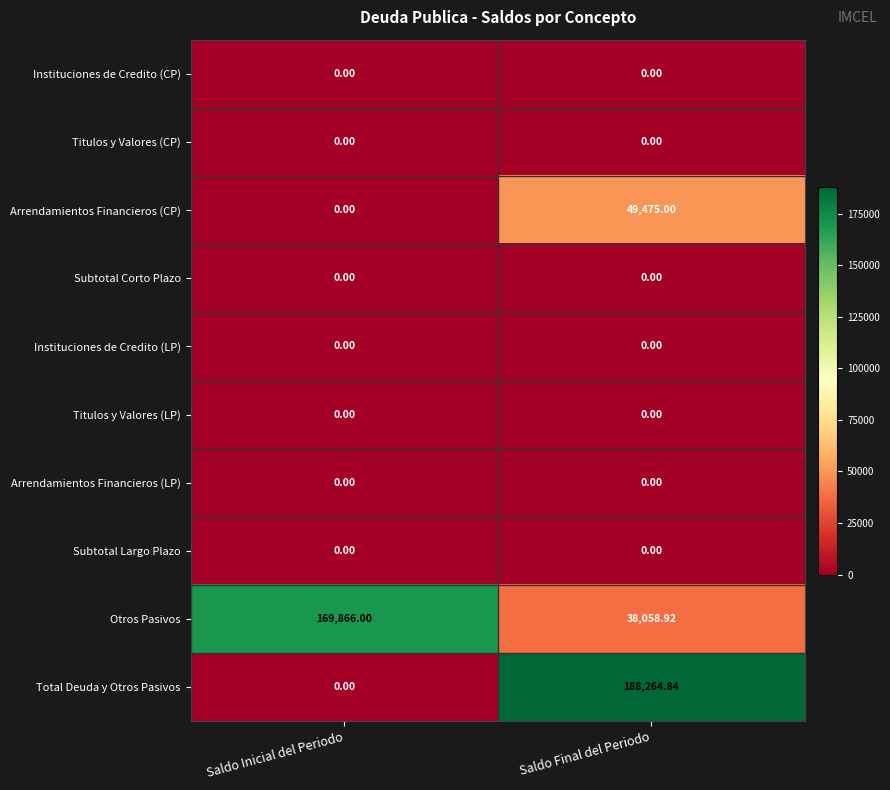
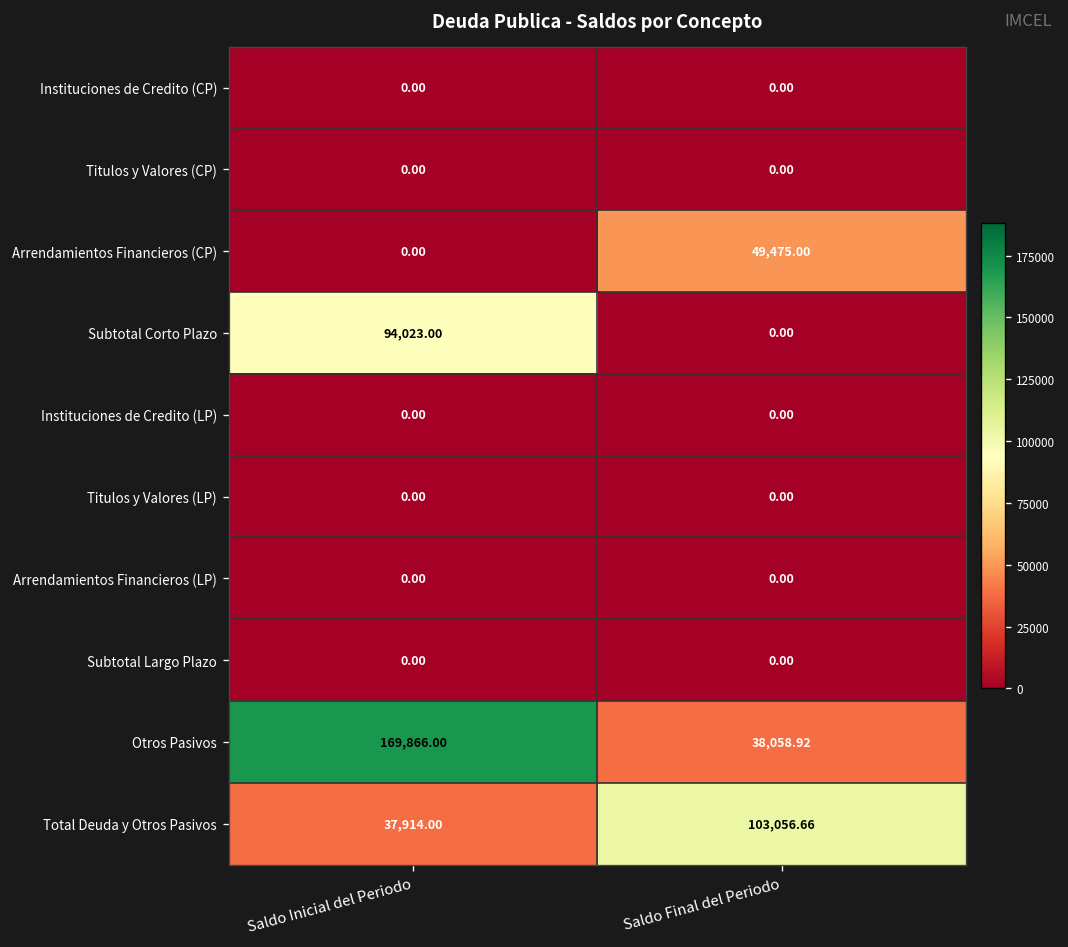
Subtotal Corto Plazo, Saldo Inicial del Periodo: 0.00 -> 94,023.00
Total Deuda y Otros Pasivos, Saldo Inicial del Periodo: 0.00 -> 37,914.00
Total Deuda y Otros Pasivos, Saldo Final del Periodo: 188,264.84 -> 103,056.66
